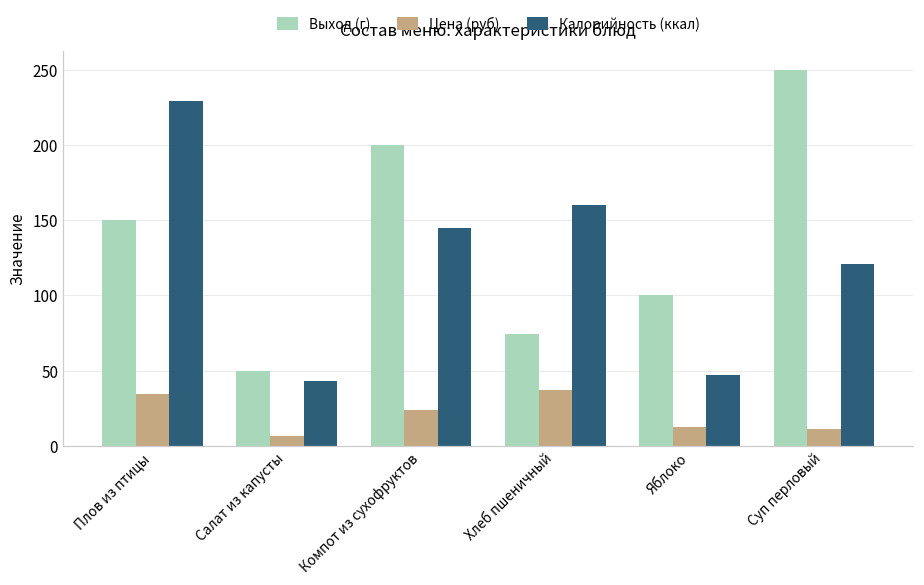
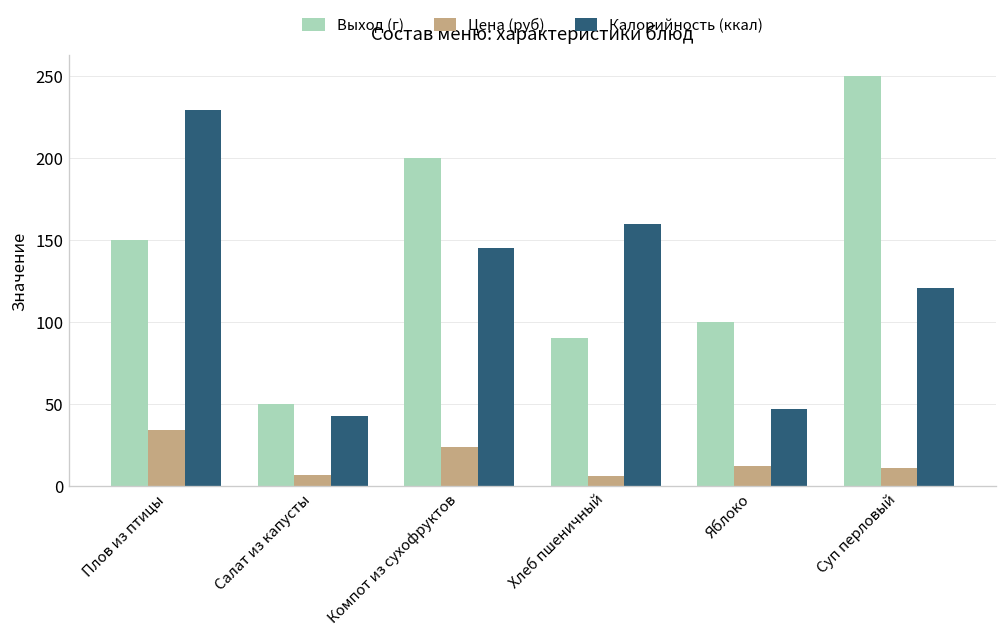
Выход (г), Хлеб пшеничный: 74 -> 90
Цена (руб), Хлеб пшеничный: 37 -> 6
